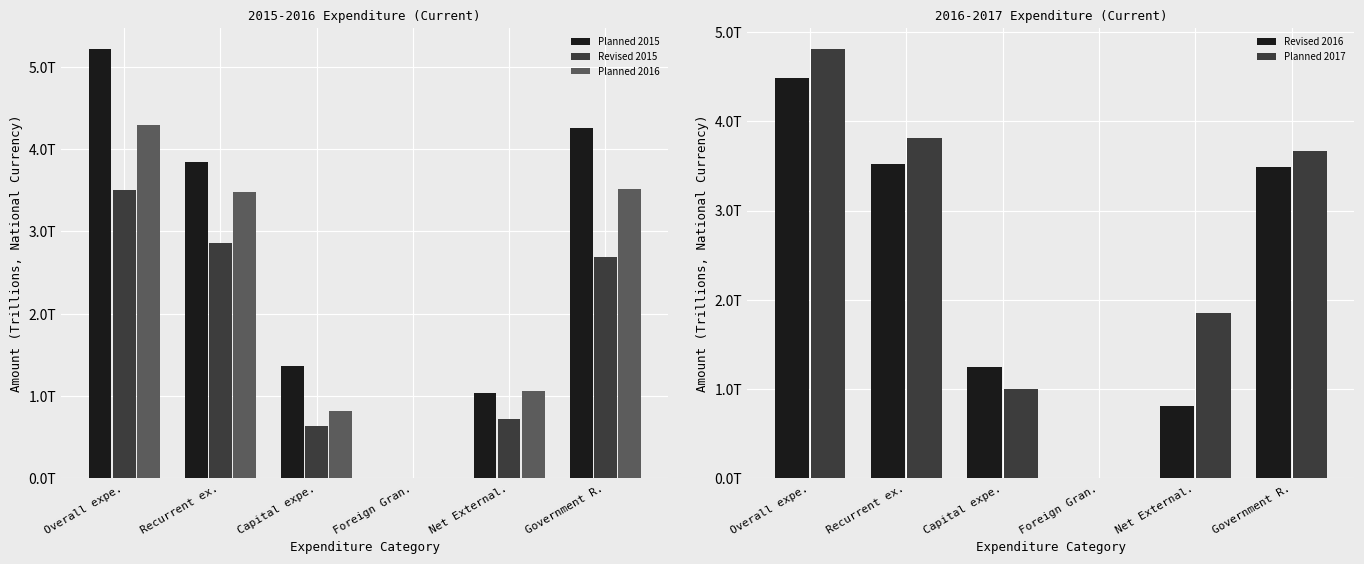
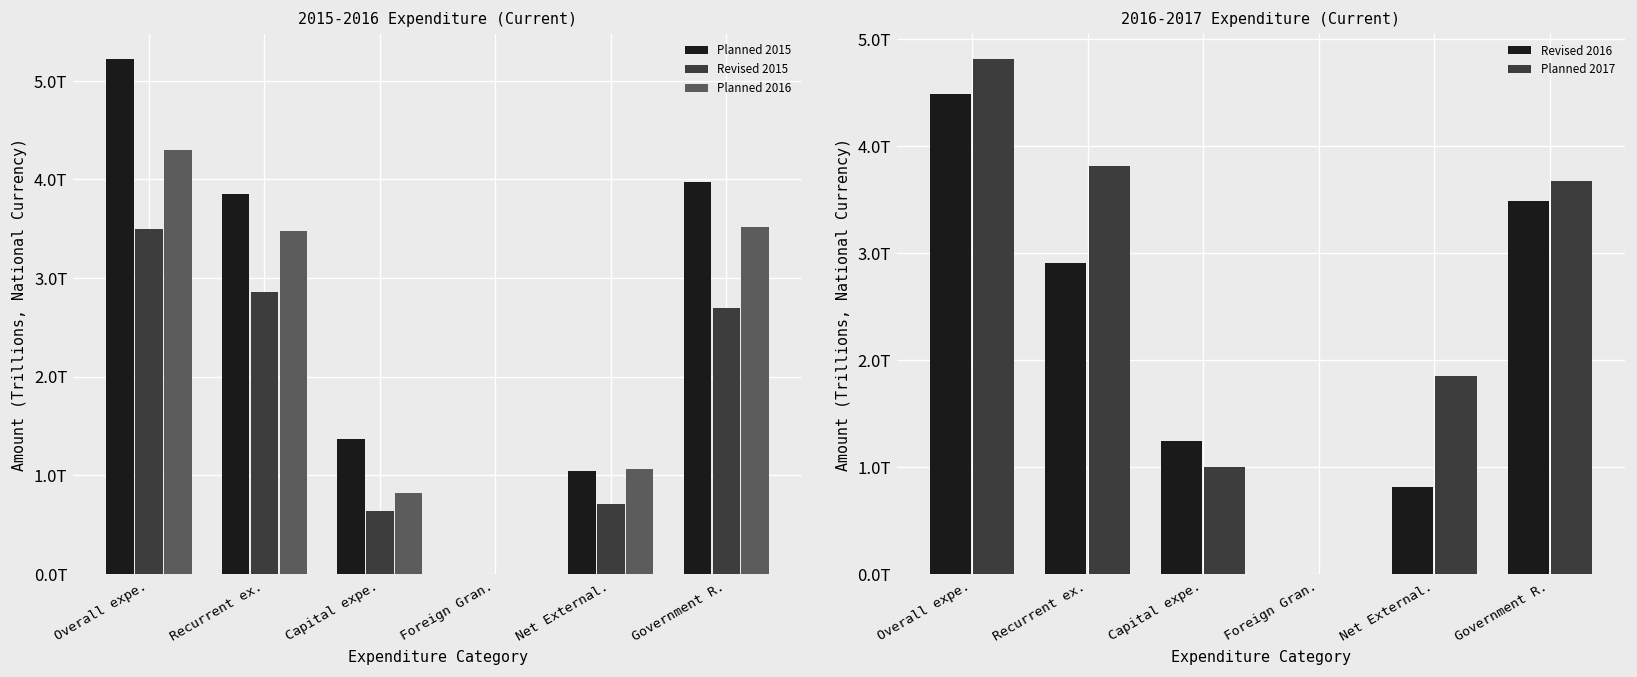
2015-2016 Expenditure (Current), Planned 2015, Government R.: 4.3T -> 4.0T
2016-2017 Expenditure (Current), Revised 2016, Recurrent ex.: 3.5T -> 2.9T
